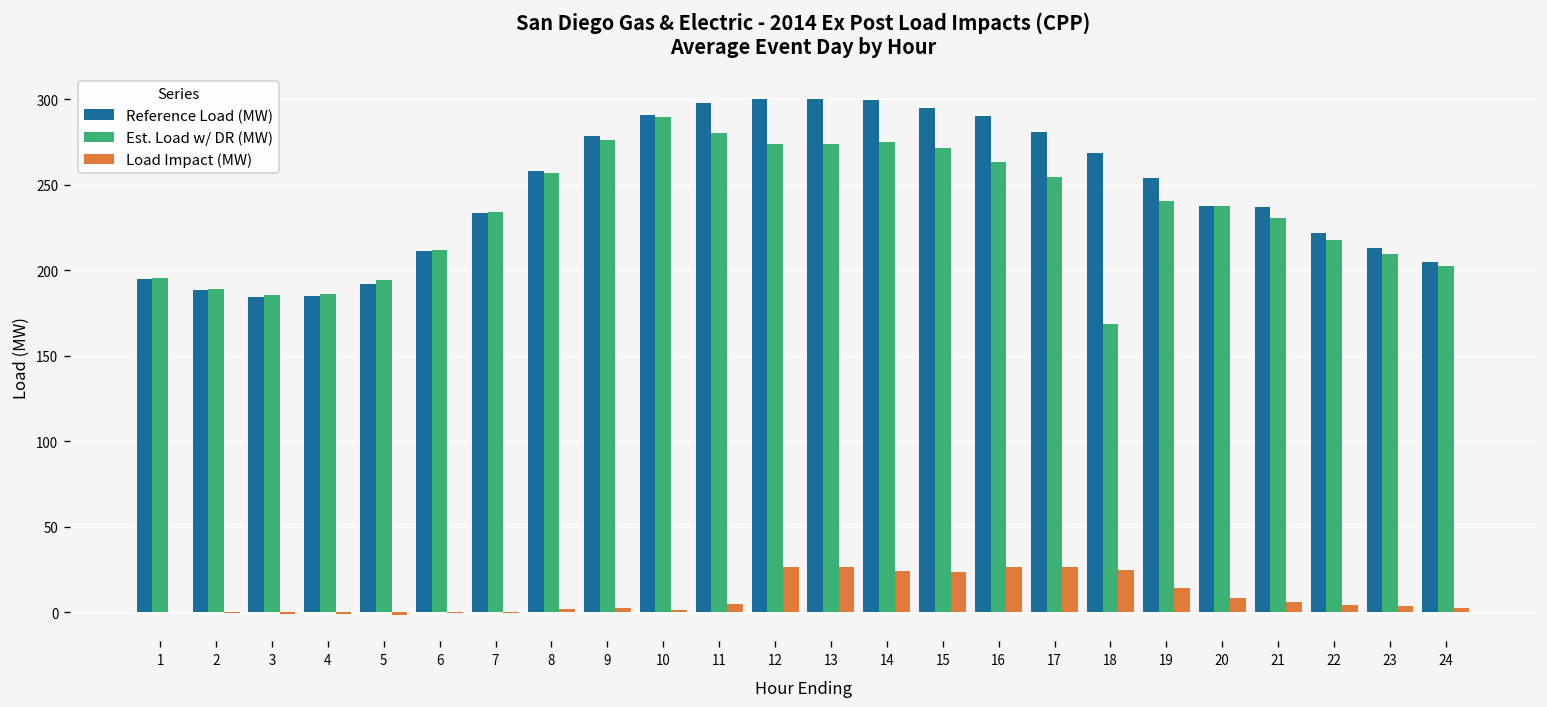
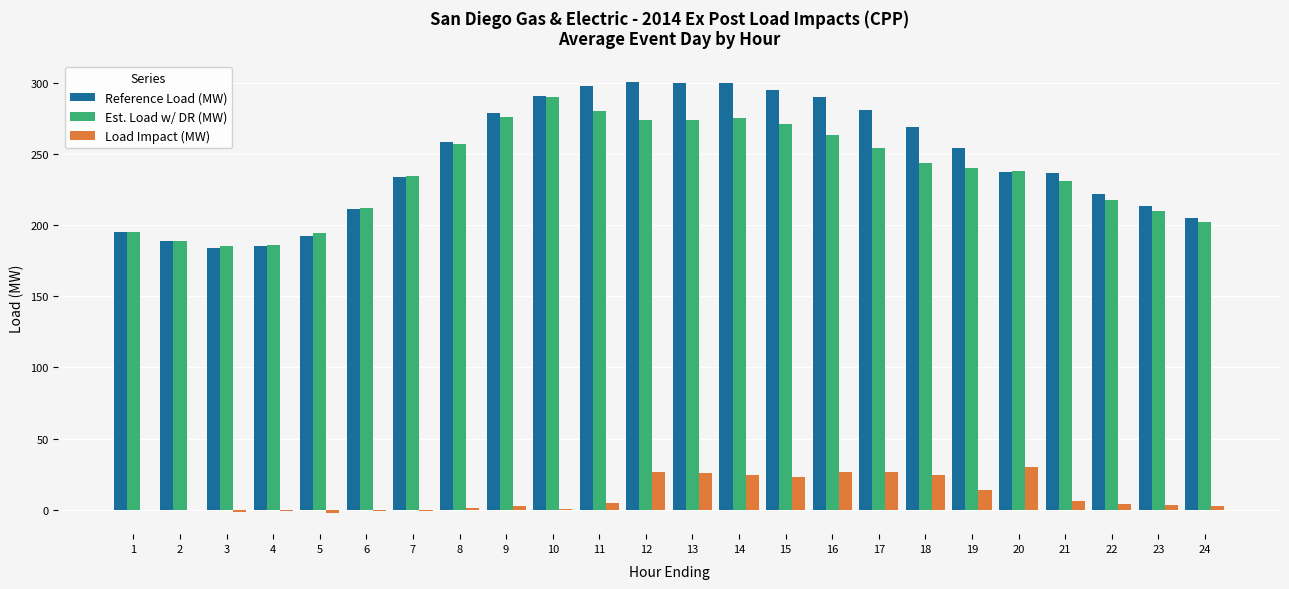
Est. Load w/ DR (MW), 18: 169 -> 244
Load Impact (MW), 20: 8 -> 30
